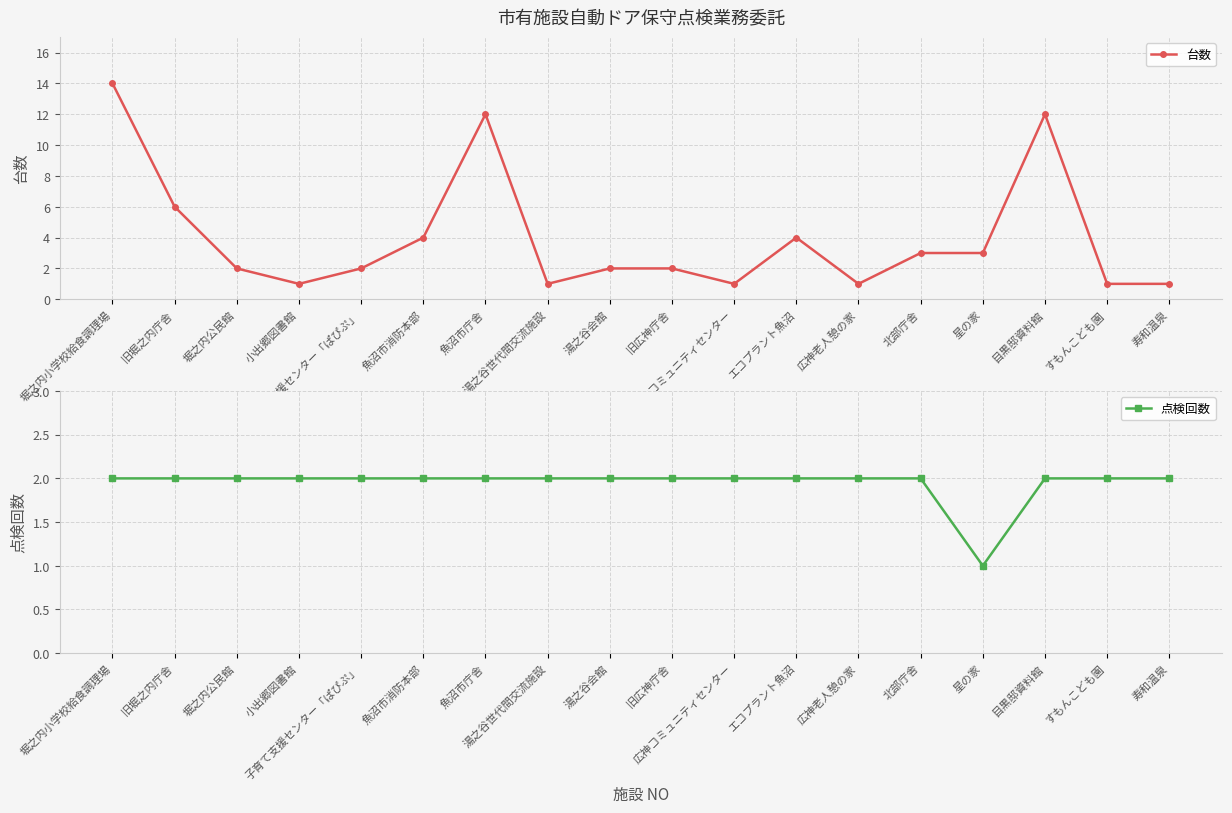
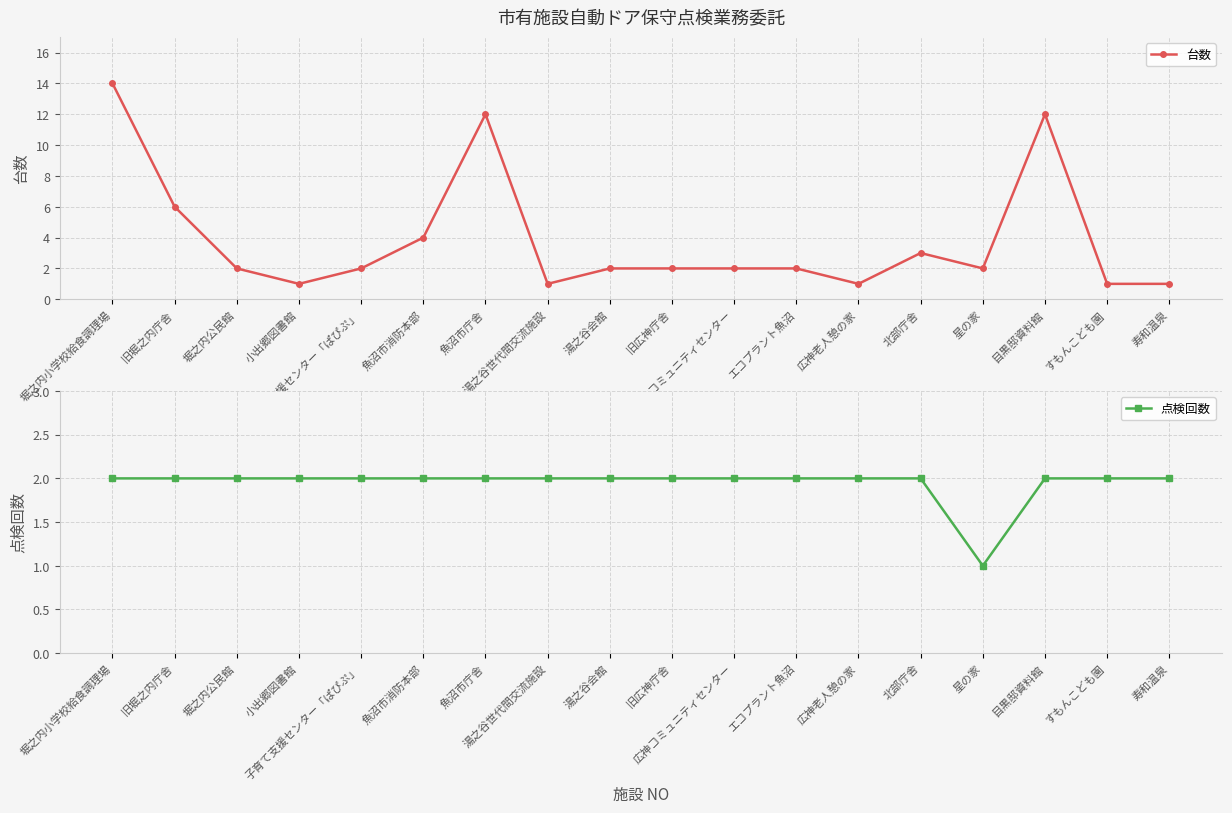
市有施設自動ドア保守点検業務委託, 広神コミュニティセンター: 1 -> 2
市有施設自動ドア保守点検業務委託, エコプラント魚沼: 4 -> 2
市有施設自動ドア保守点検業務委託, 星の家: 3 -> 2
